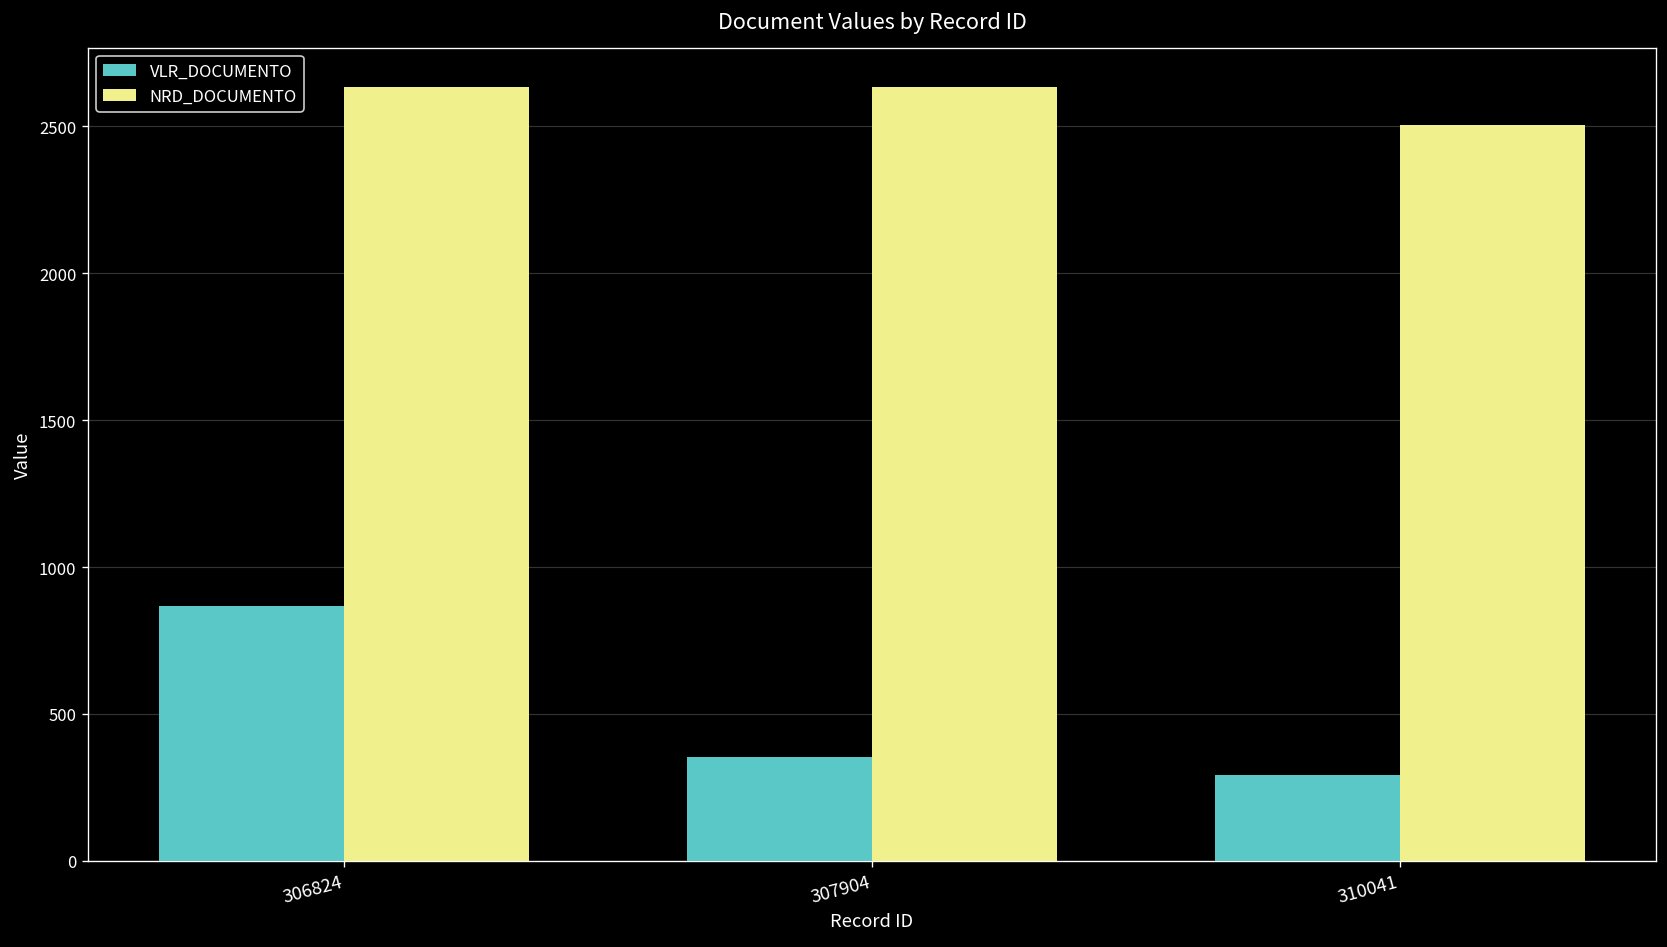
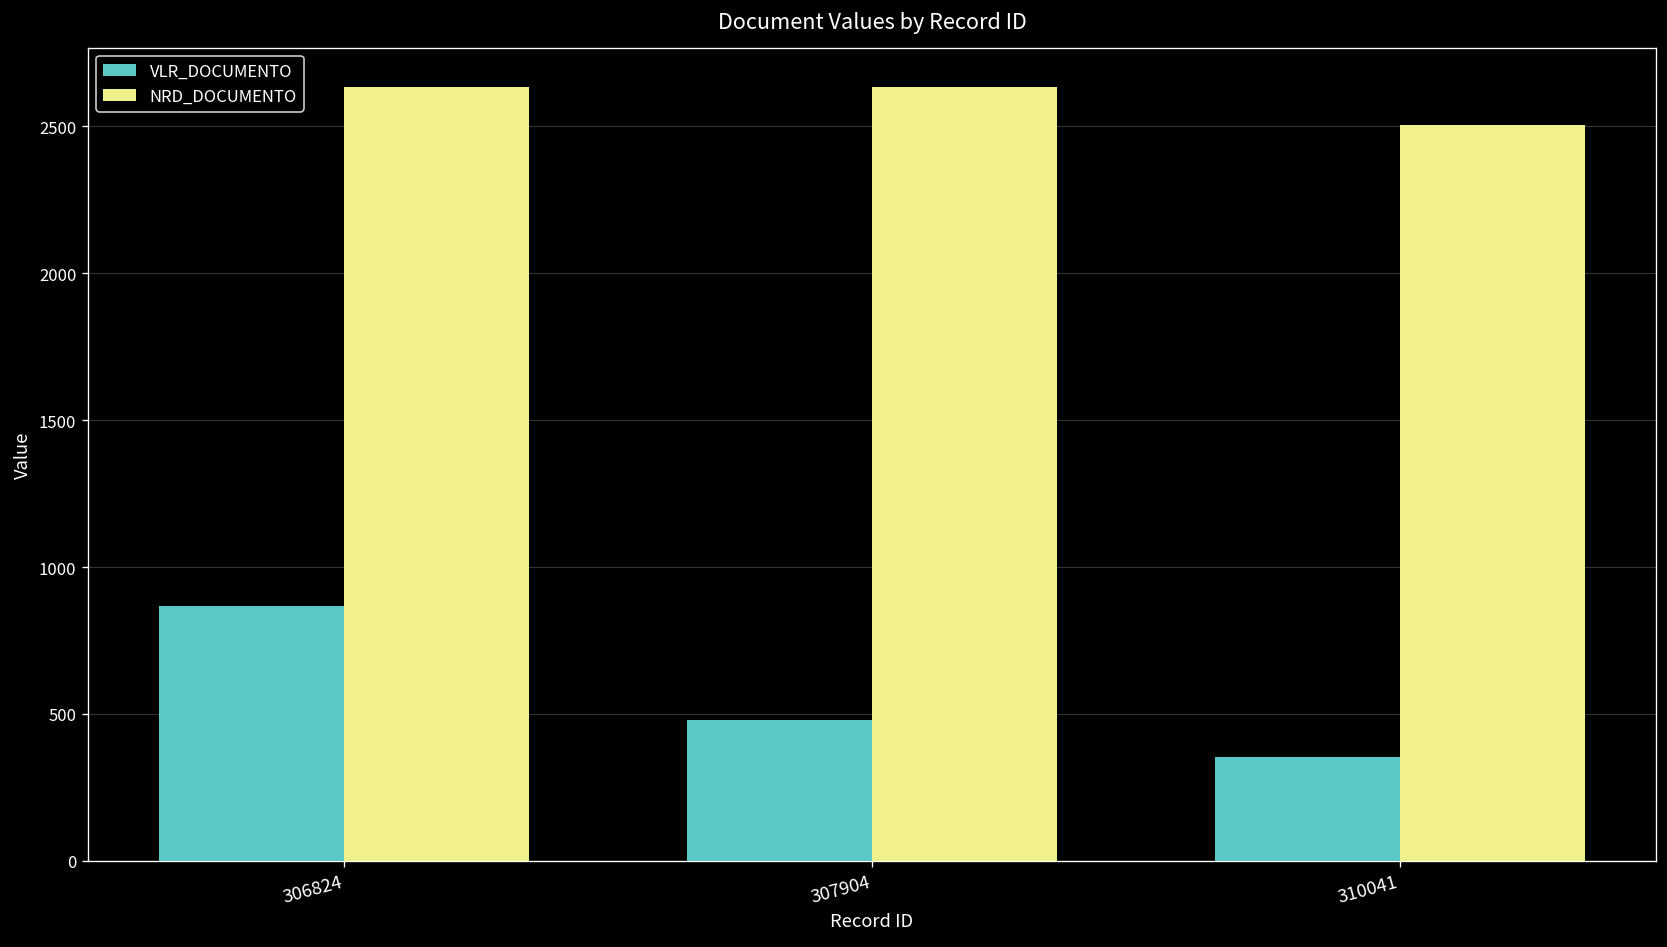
VLR_DOCUMENTO, 307904: 350 -> 480
VLR_DOCUMENTO, 310041: 290 -> 350
